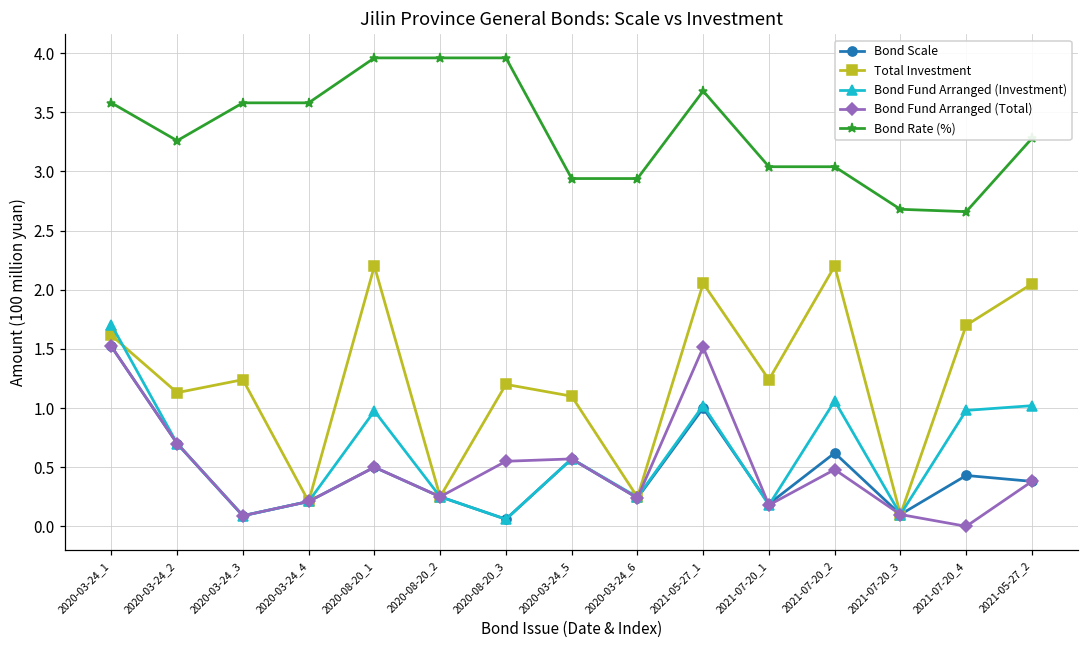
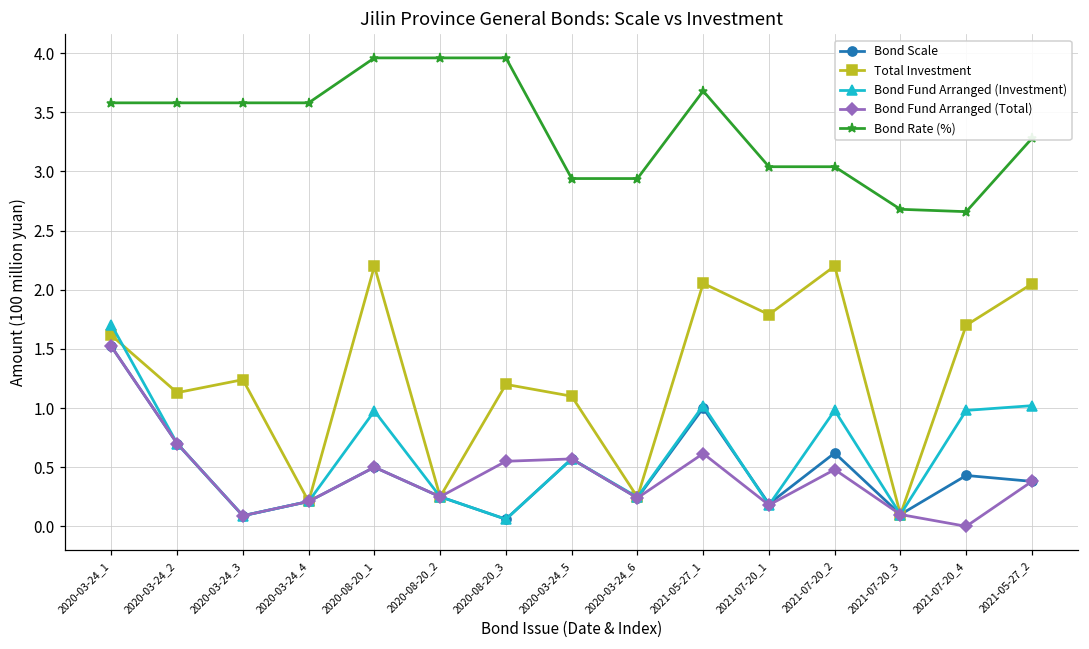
Bond Rate (%), 2020-03-24_2: 3.26 -> 3.58
Bond Fund Arranged (Total), 2021-05-27_1: 1.51 -> 0.62
Total Investment, 2021-07-20_1: 1.24 -> 1.79
Bond Fund Arranged (Investment), 2021-07-20_2: 1.06 -> 0.98
